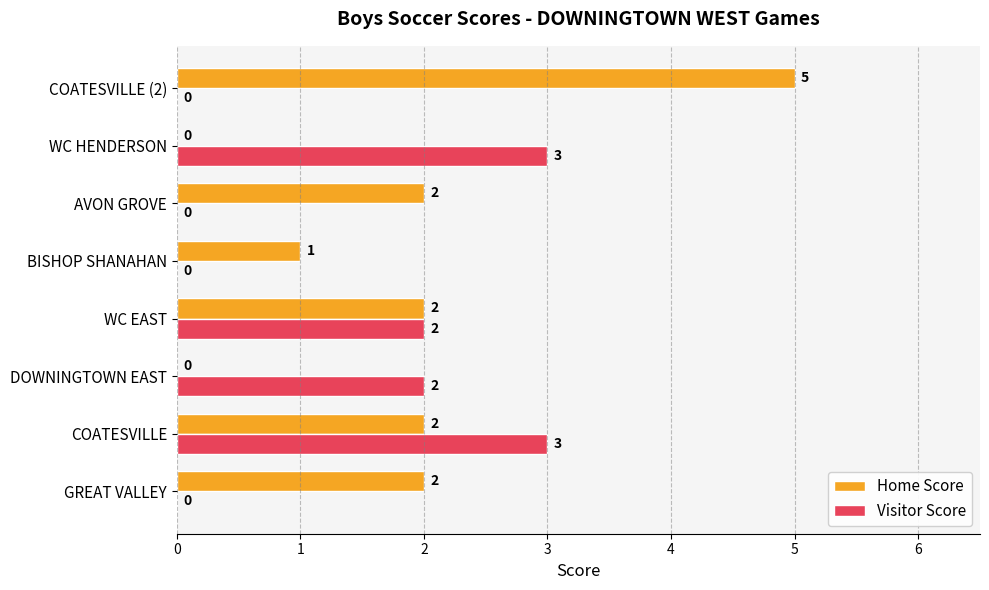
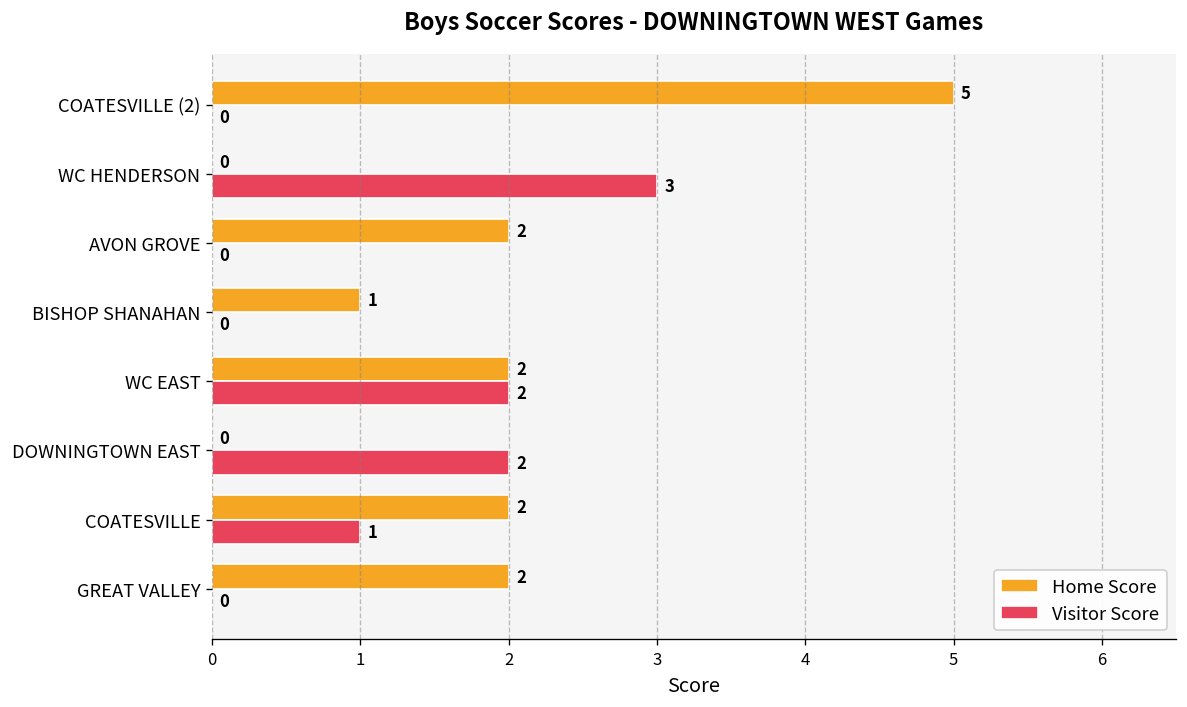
Visitor Score, COATESVILLE: 3 -> 1
